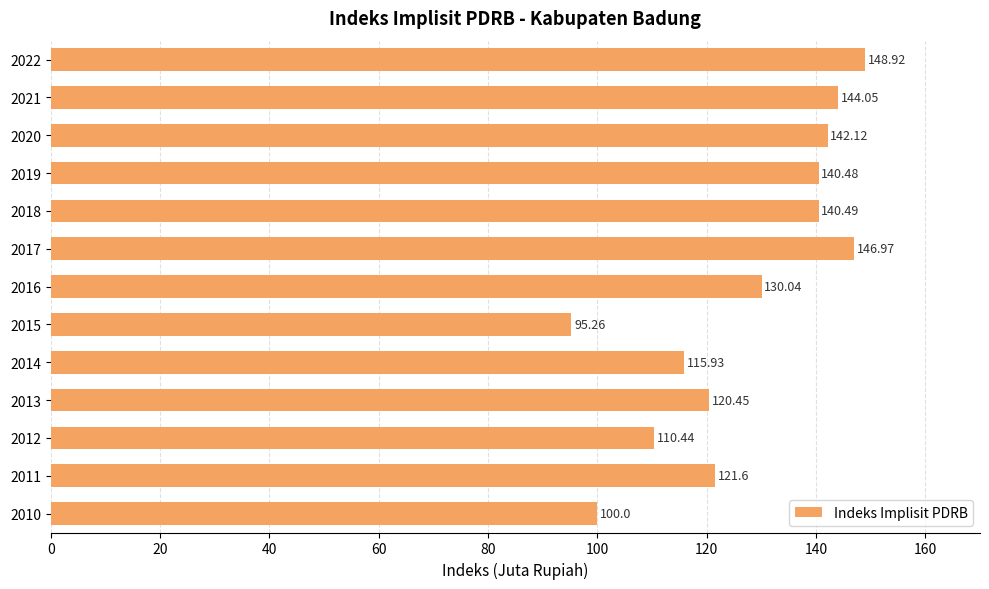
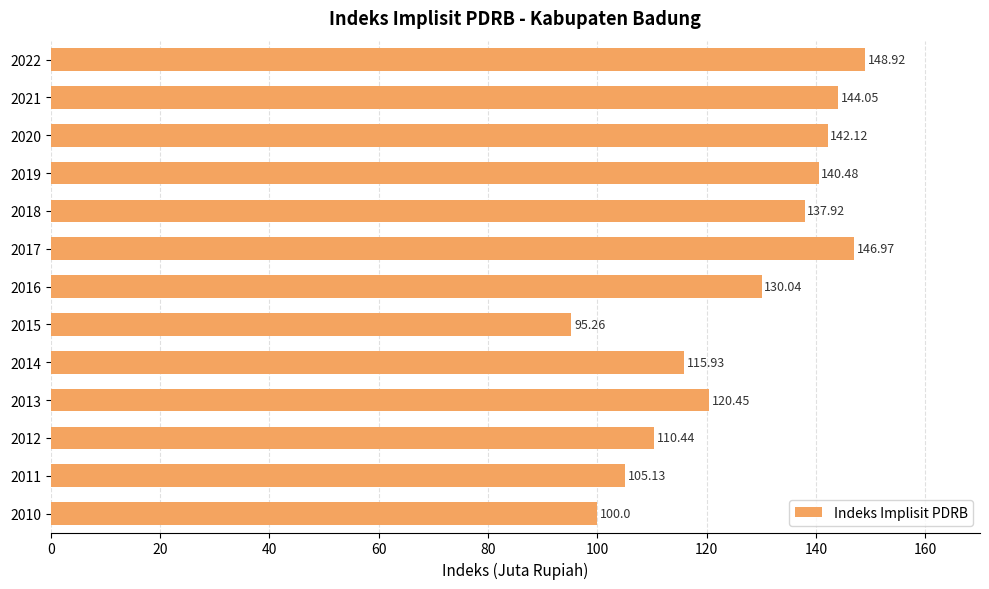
2018: 140.49 -> 137.92
2011: 121.6 -> 105.13
